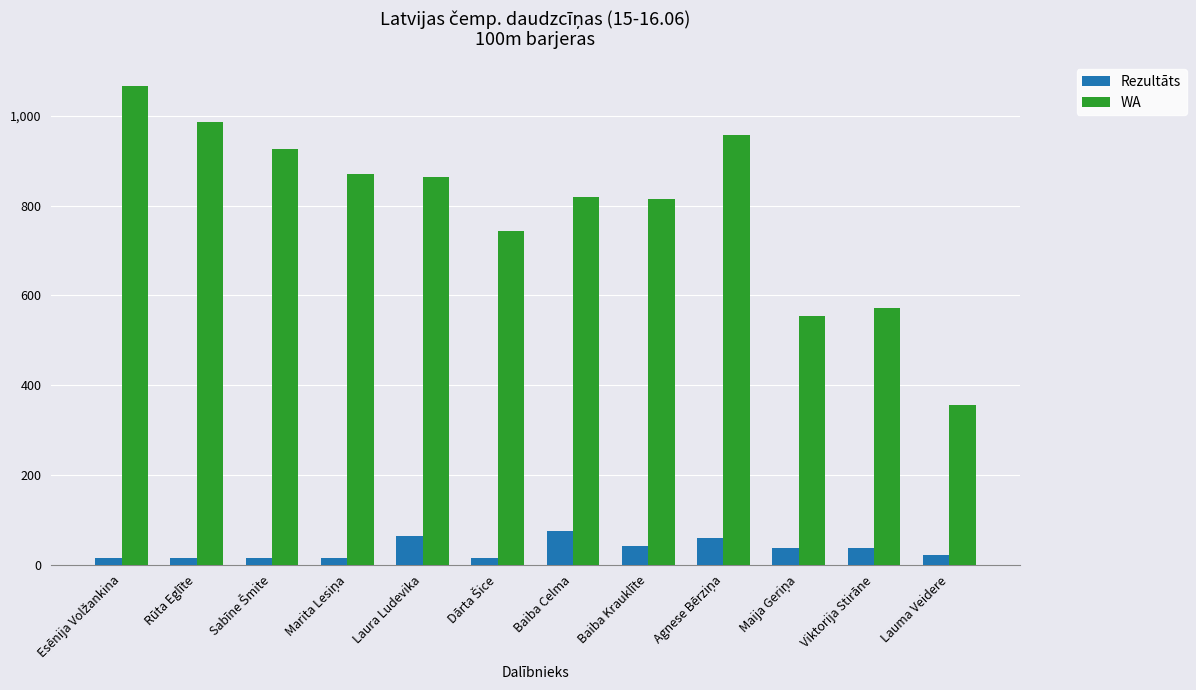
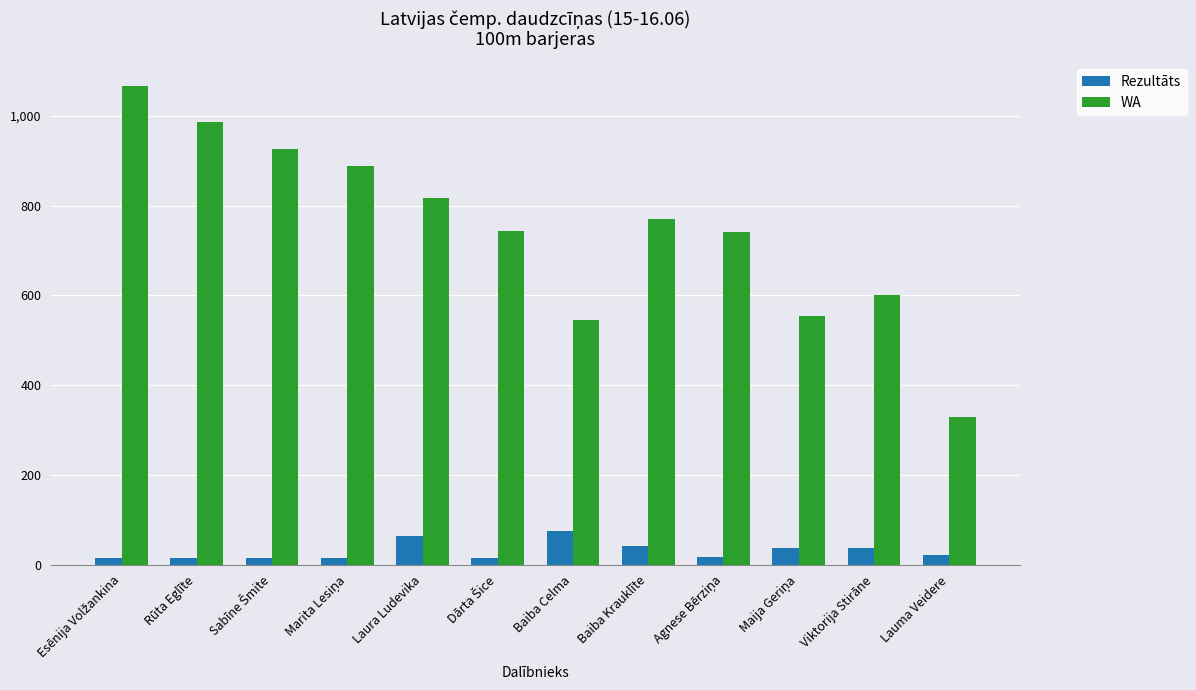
WA, Marita Lesiņa: 870 -> 890
WA, Laura Ludevika: 860 -> 820
WA, Baiba Celma: 820 -> 550
WA, Baiba Krauklīte: 820 -> 770
Rezultāts, Agnese Bērziņa: 60 -> 20
WA, Agnese Bērziņa: 960 -> 740
WA, Viktorija Stirāne: 570 -> 600
WA, Lauma Veidere: 360 -> 330
